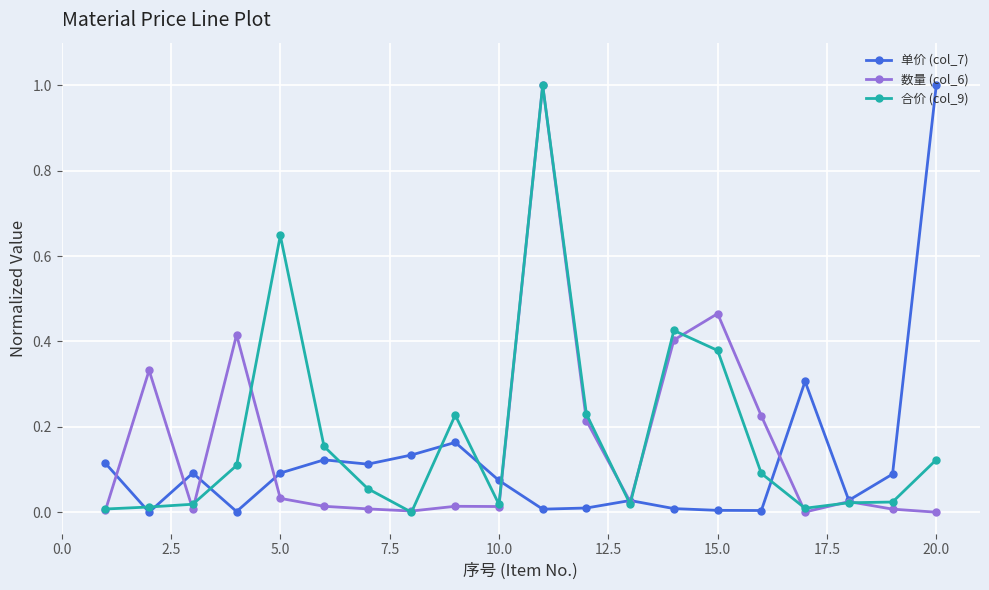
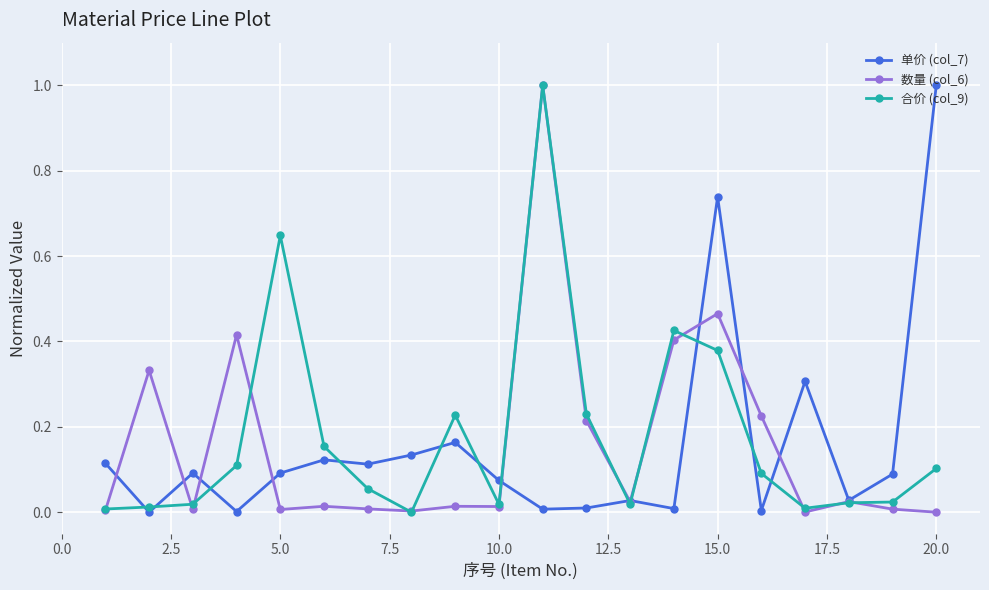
数量 (col_6), 5.0: 0.03 -> 0.01
单价 (col_7), 15.0: 0.00 -> 0.74
合价 (col_9), 20.0: 0.12 -> 0.10
